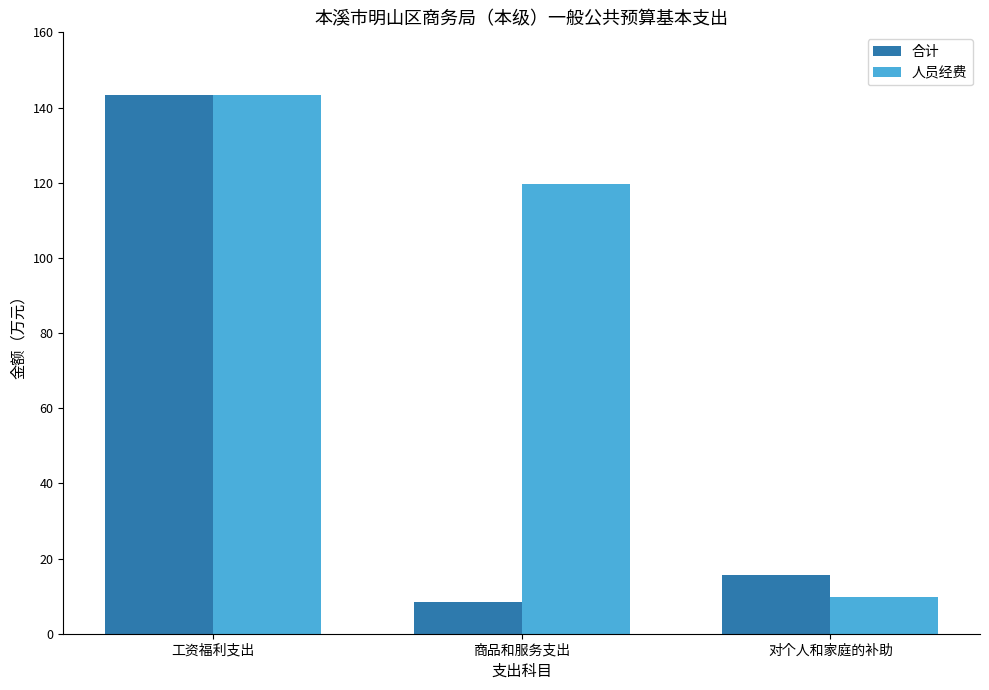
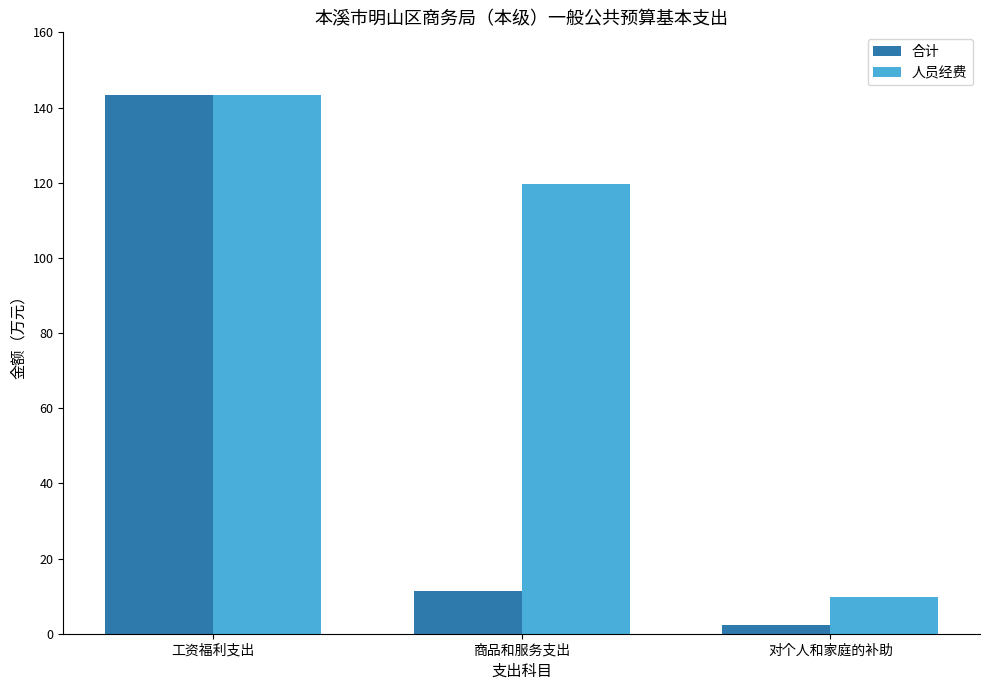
合计, 商品和服务支出: 8 -> 11
合计, 对个人和家庭的补助: 16 -> 2
